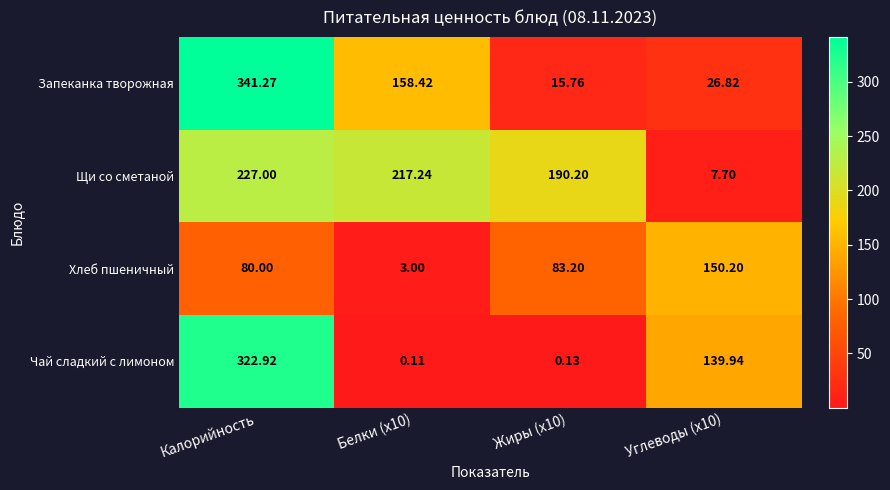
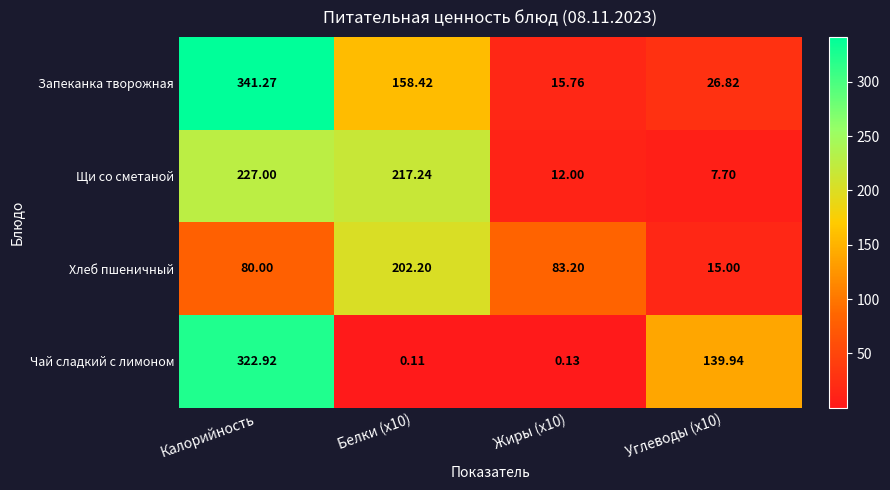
Щи со сметаной, Жиры (x10): 190.20 -> 12.00
Хлеб пшеничный, Белки (x10): 3.00 -> 202.20
Хлеб пшеничный, Углеводы (x10): 150.20 -> 15.00
